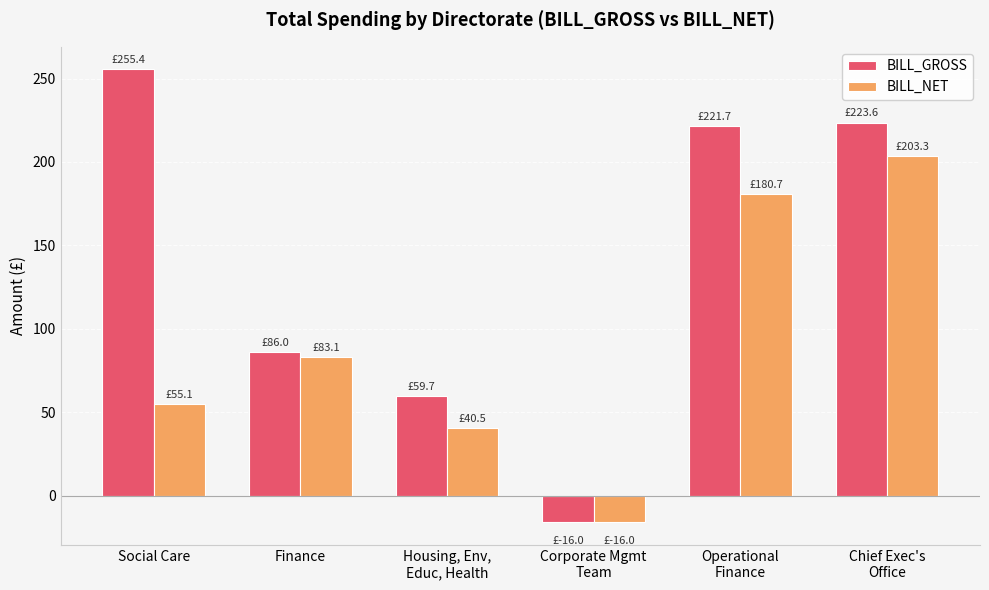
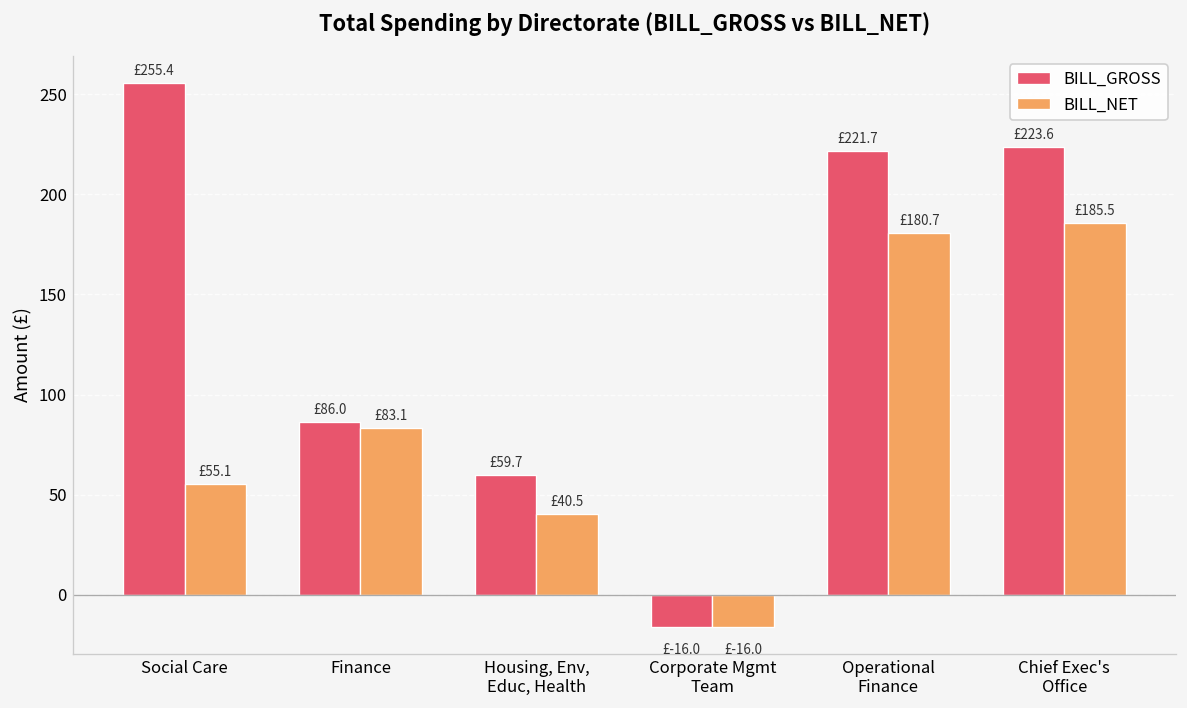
BILL_NET, Chief Exec's Office: £203.3 -> £185.5
